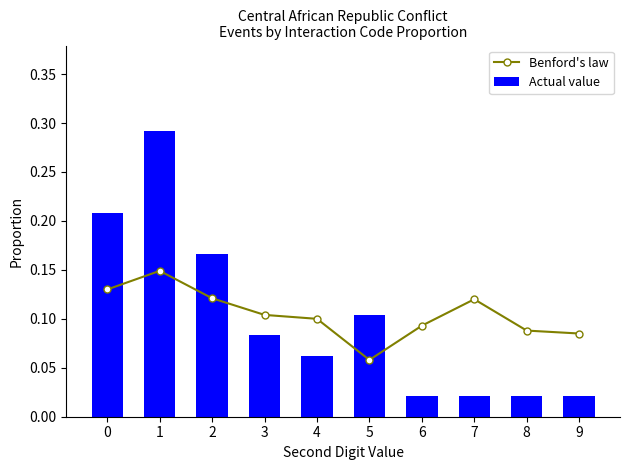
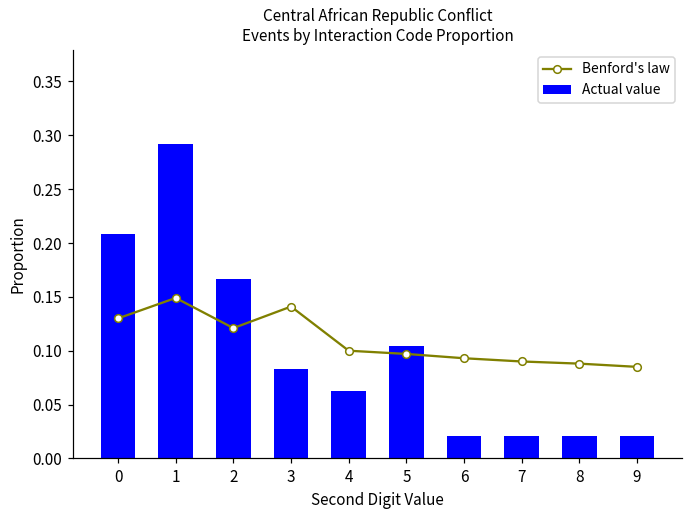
Benford's law, 3: 0.10 -> 0.14
Benford's law, 5: 0.06 -> 0.10
Benford's law, 7: 0.12 -> 0.09
